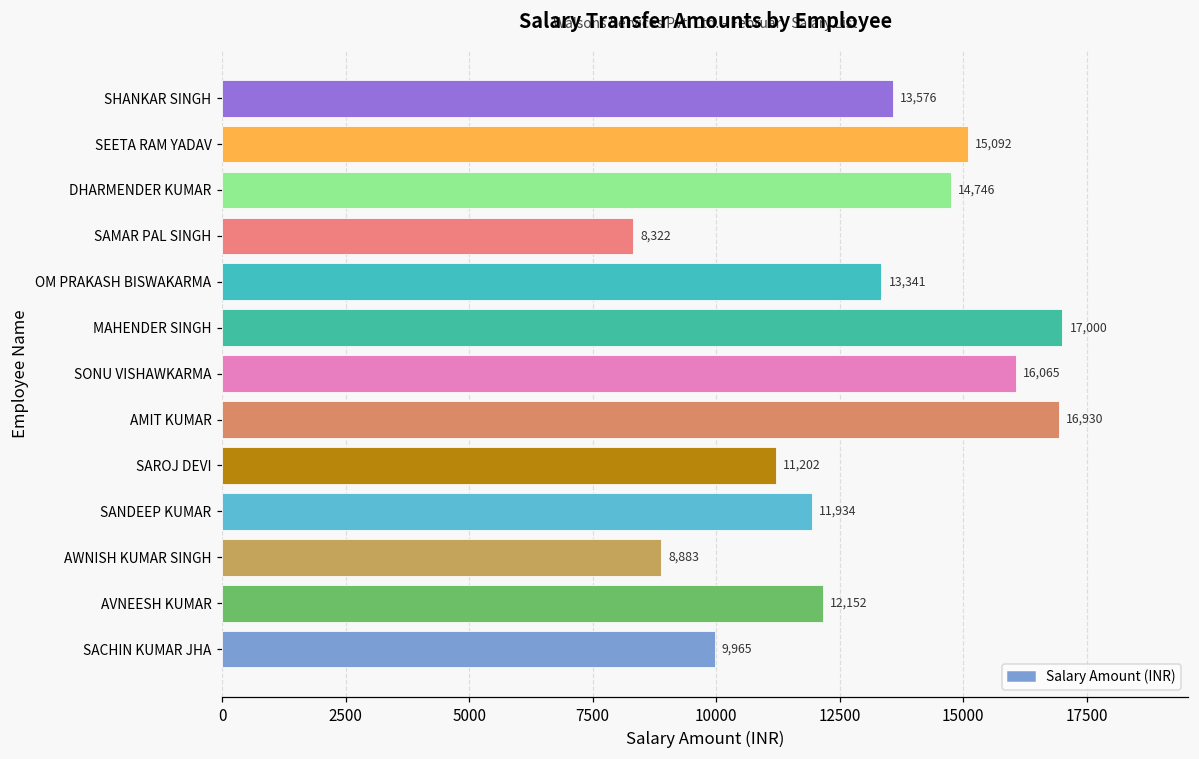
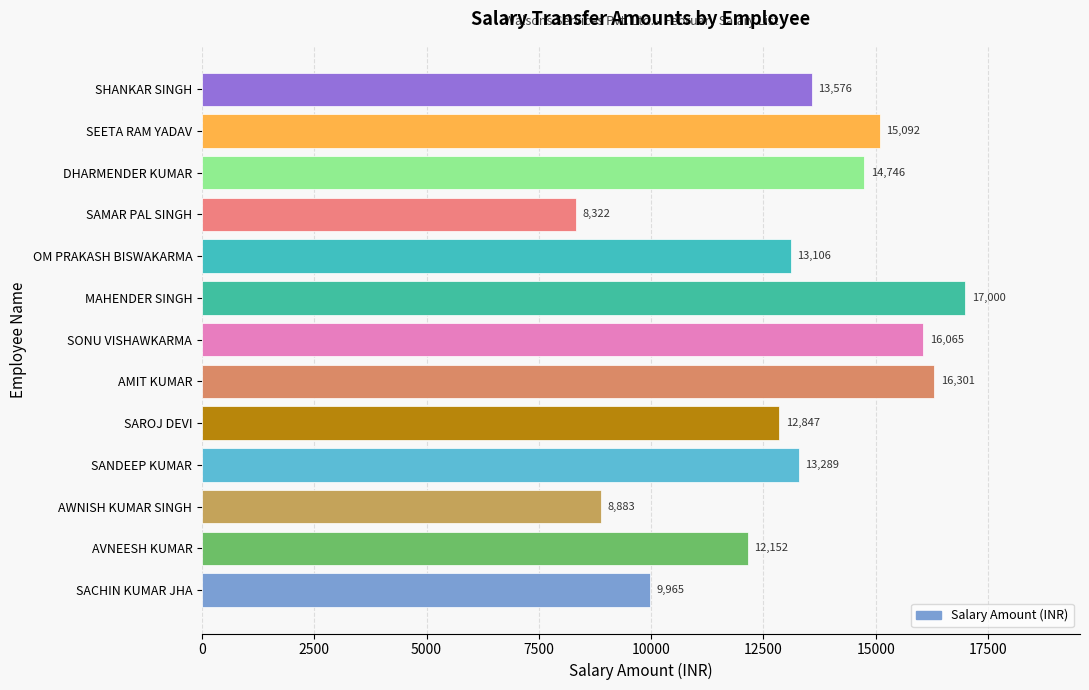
OM PRAKASH BISWAKARMA: 13,341 -> 13,106
AMIT KUMAR: 16,930 -> 16,301
SAROJ DEVI: 11,202 -> 12,847
SANDEEP KUMAR: 11,934 -> 13,289
